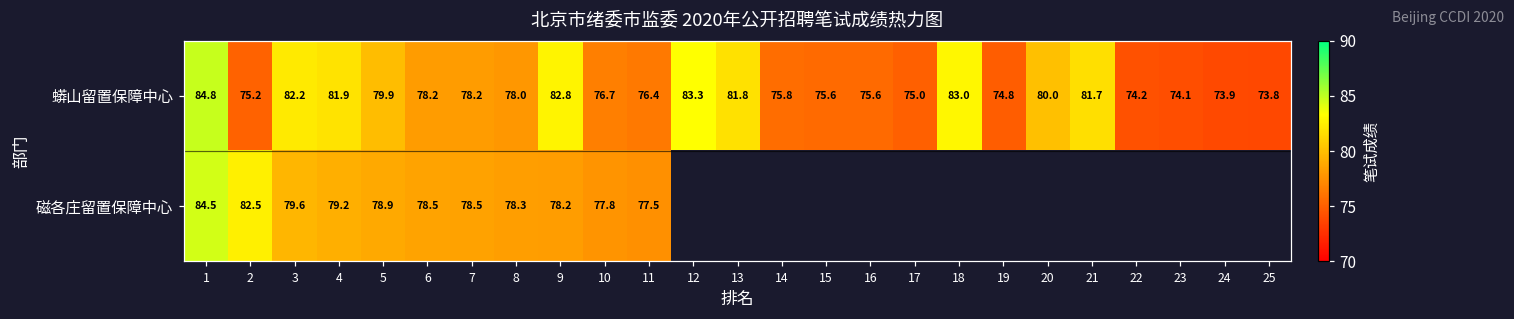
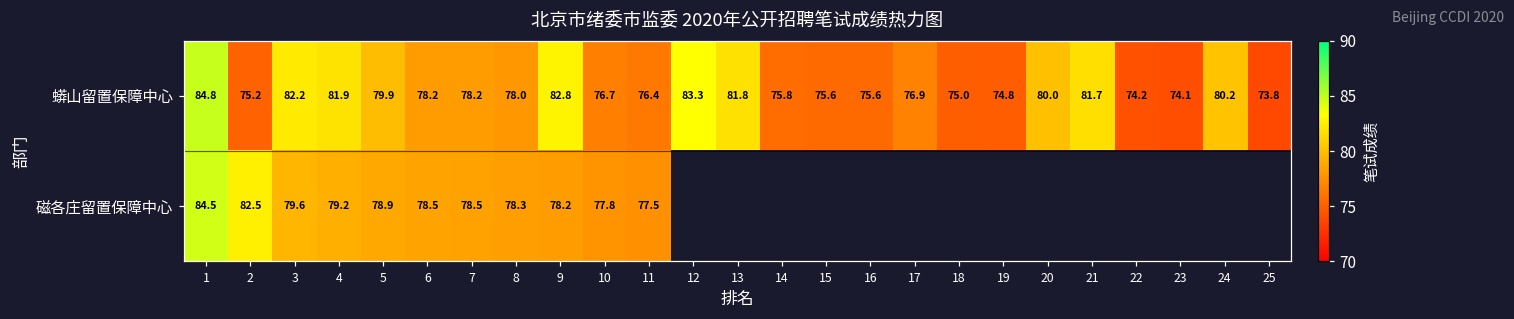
蟒山留置保障中心, 17: 75.0 -> 76.9
蟒山留置保障中心, 18: 83.0 -> 75.0
蟒山留置保障中心, 24: 73.9 -> 80.2
